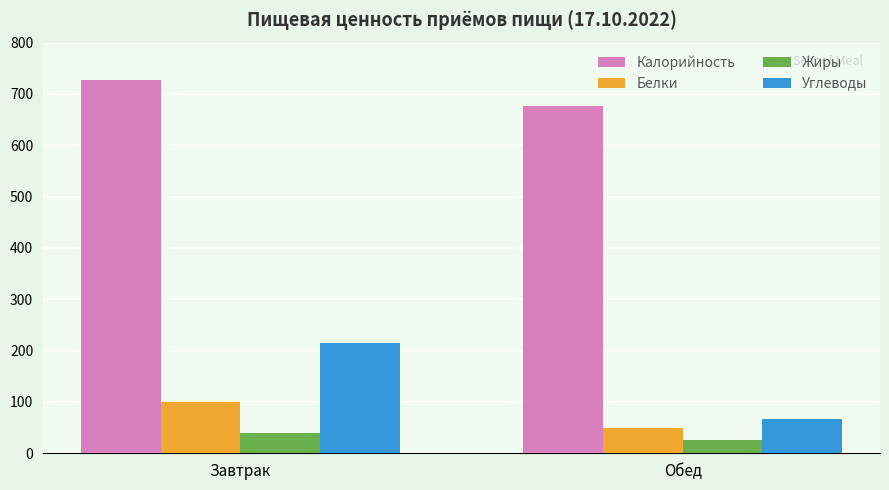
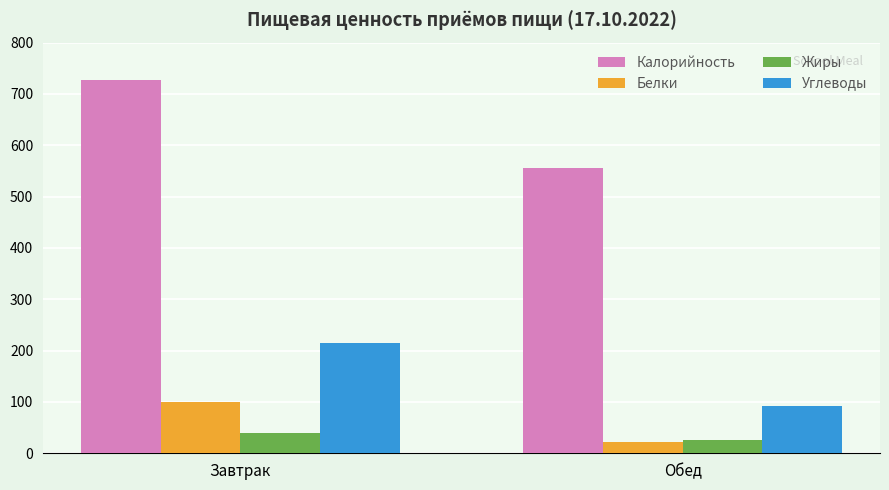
Калорийность, Обед: 680 -> 560
Белки, Обед: 50 -> 20
Углеводы, Обед: 70 -> 90
